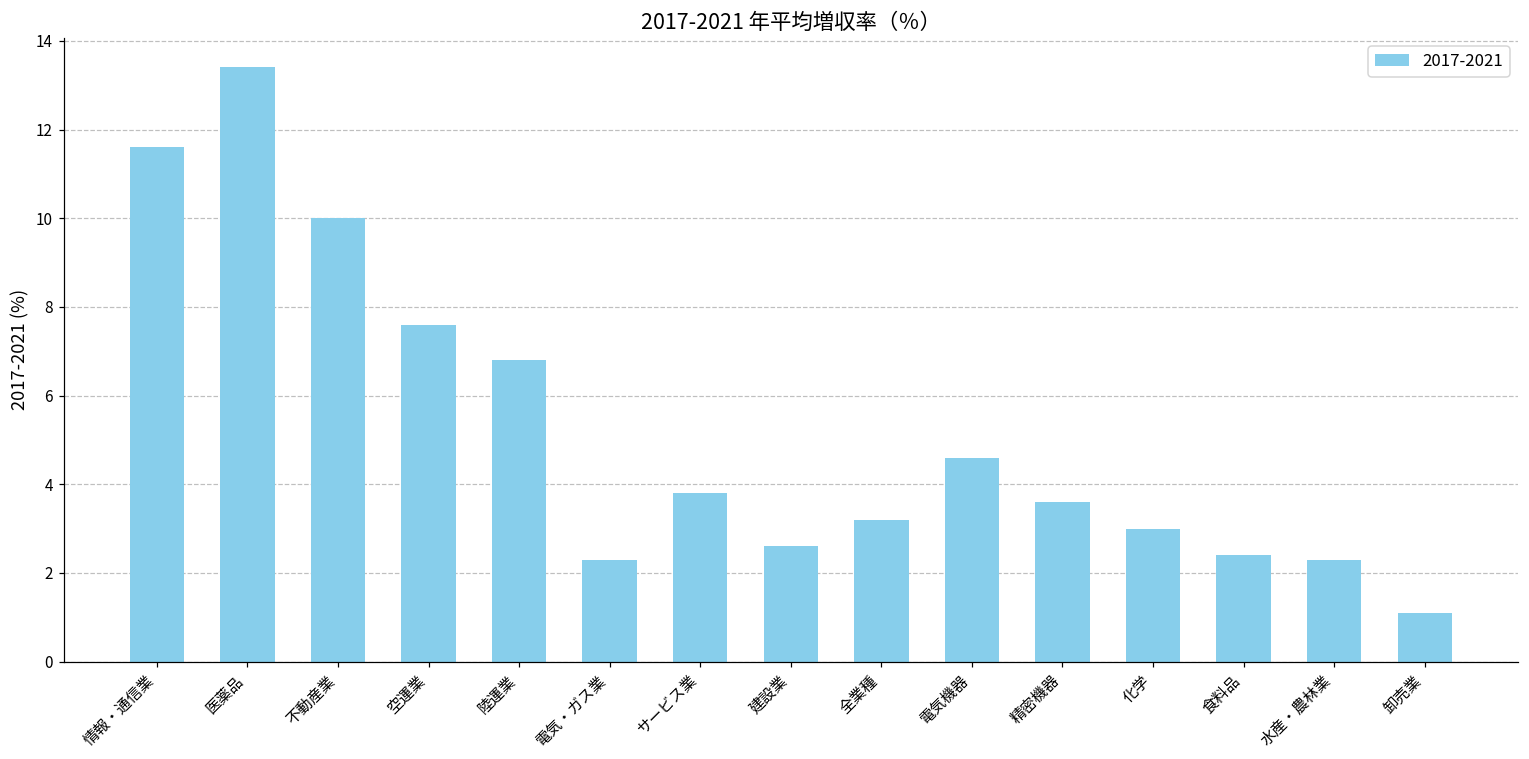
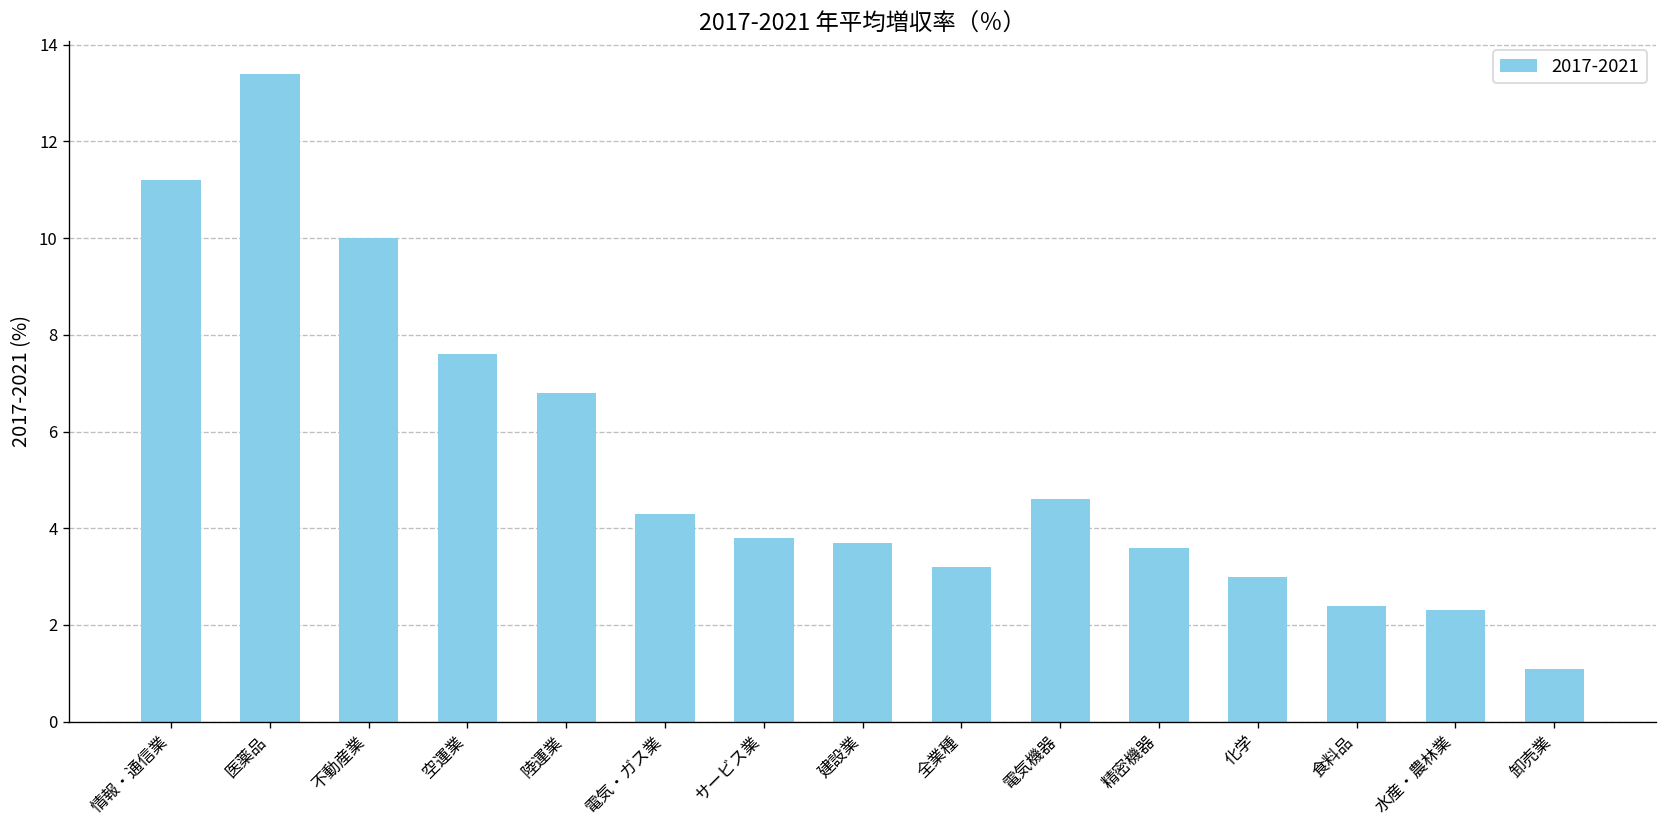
情報・通信業: 11.6 -> 11.2
電気・ガス業: 2.3 -> 4.3
建設業: 2.6 -> 3.7
